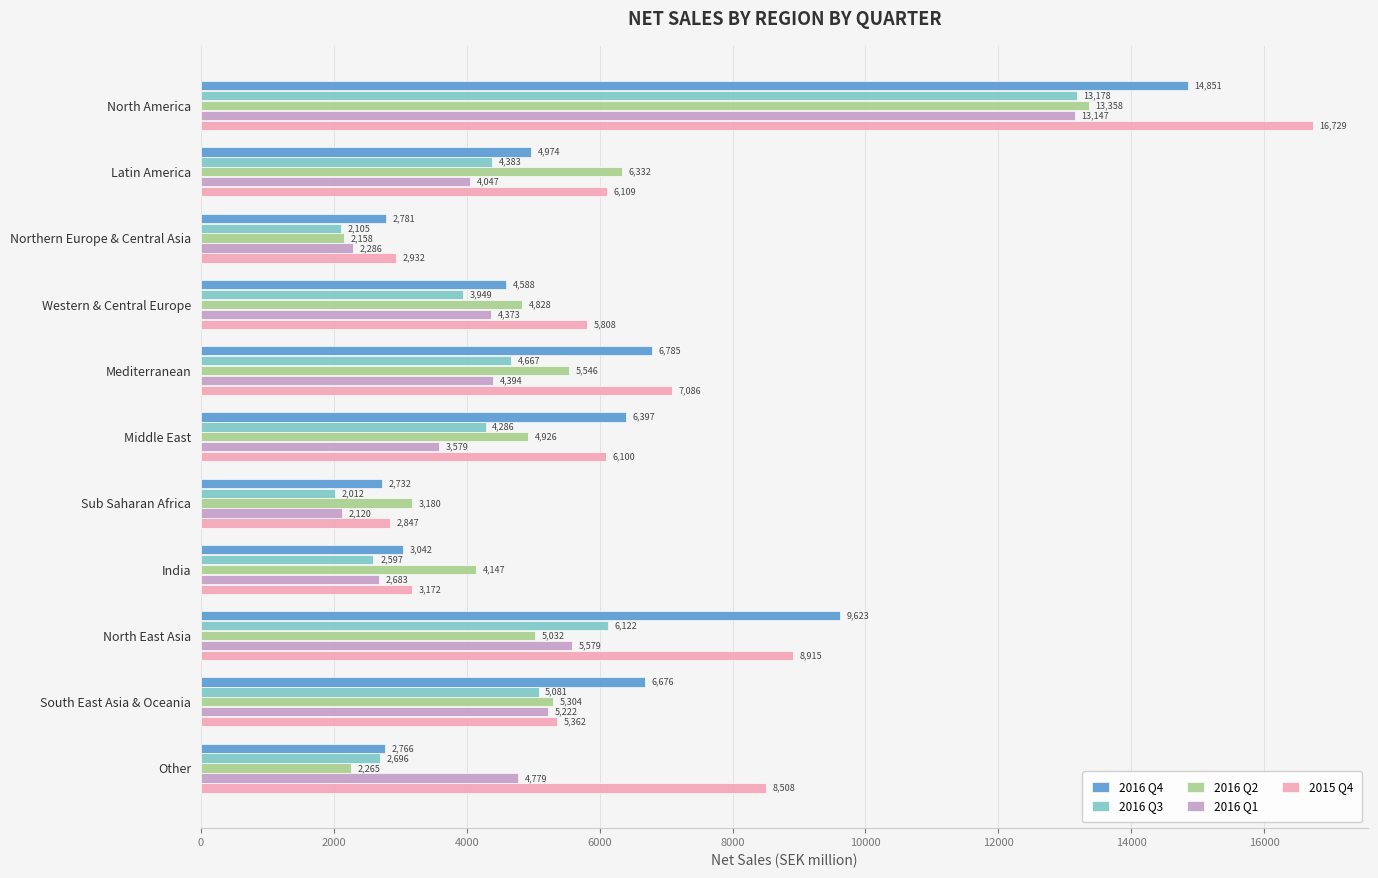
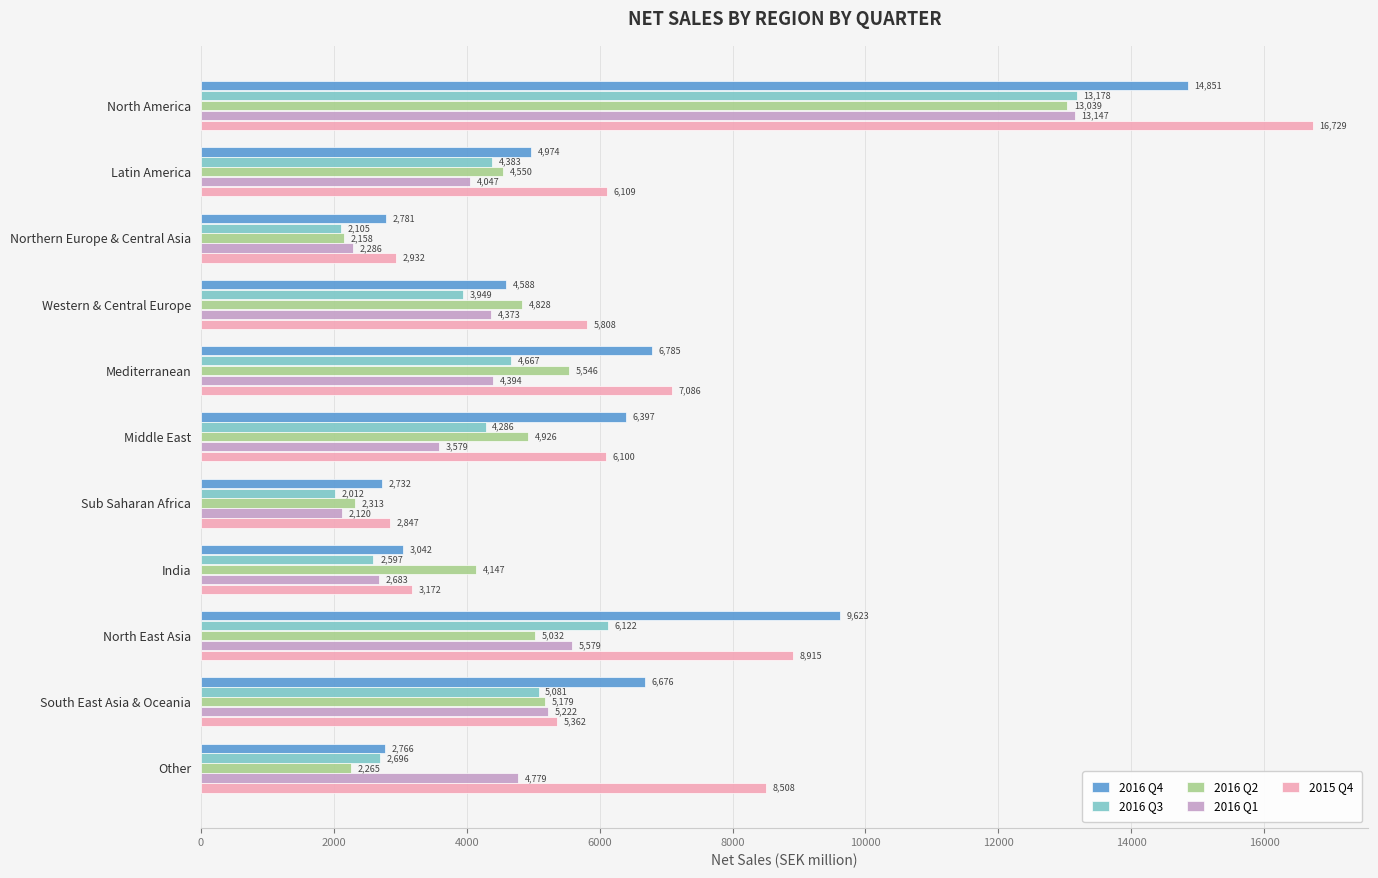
2016 Q2, North America: 13,358 -> 13,039
2016 Q2, Latin America: 6,332 -> 4,550
2016 Q2, Sub Saharan Africa: 3,180 -> 2,313
2016 Q2, South East Asia & Oceania: 5,304 -> 5,179
